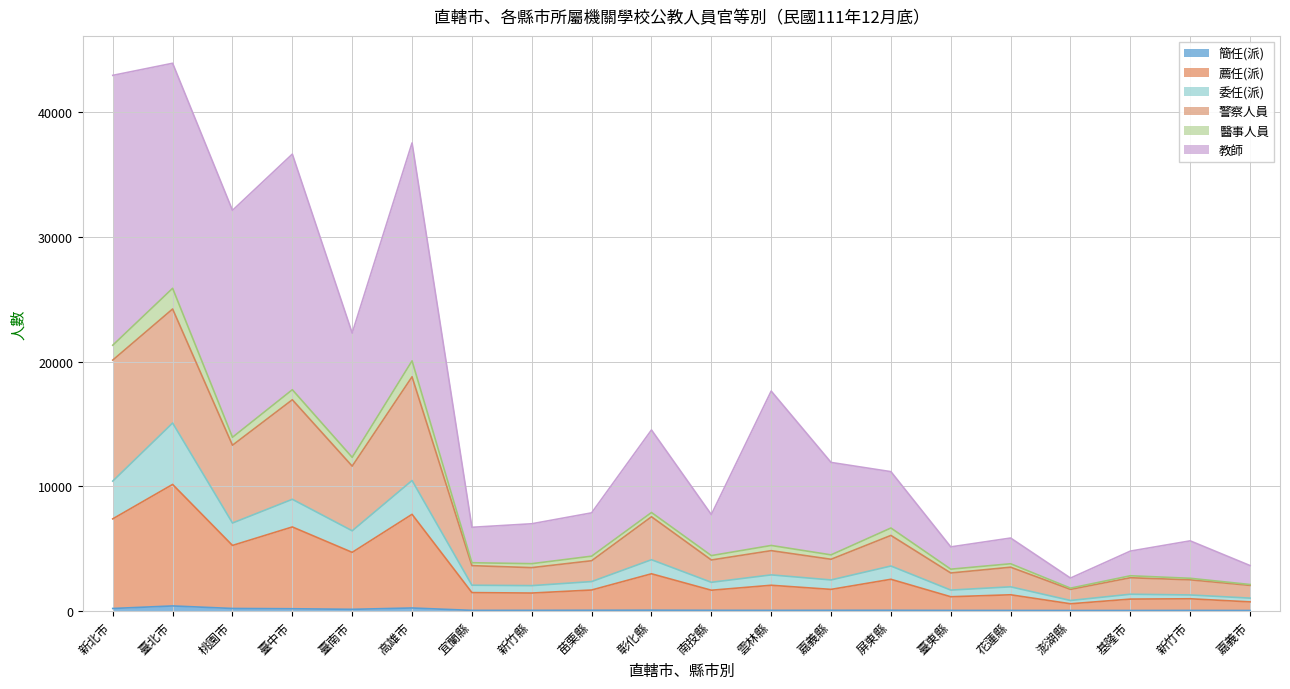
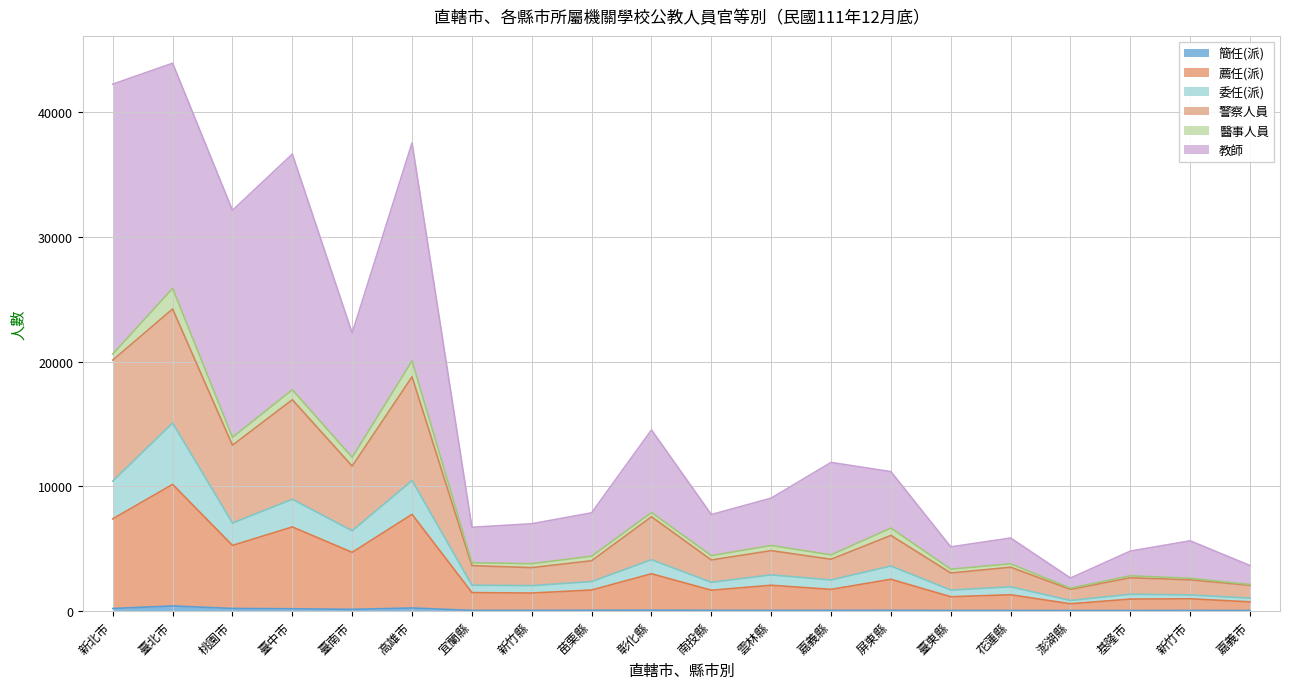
醫事人員, 新北市: 1200 -> 500
教師, 雲林縣: 12400 -> 3800
